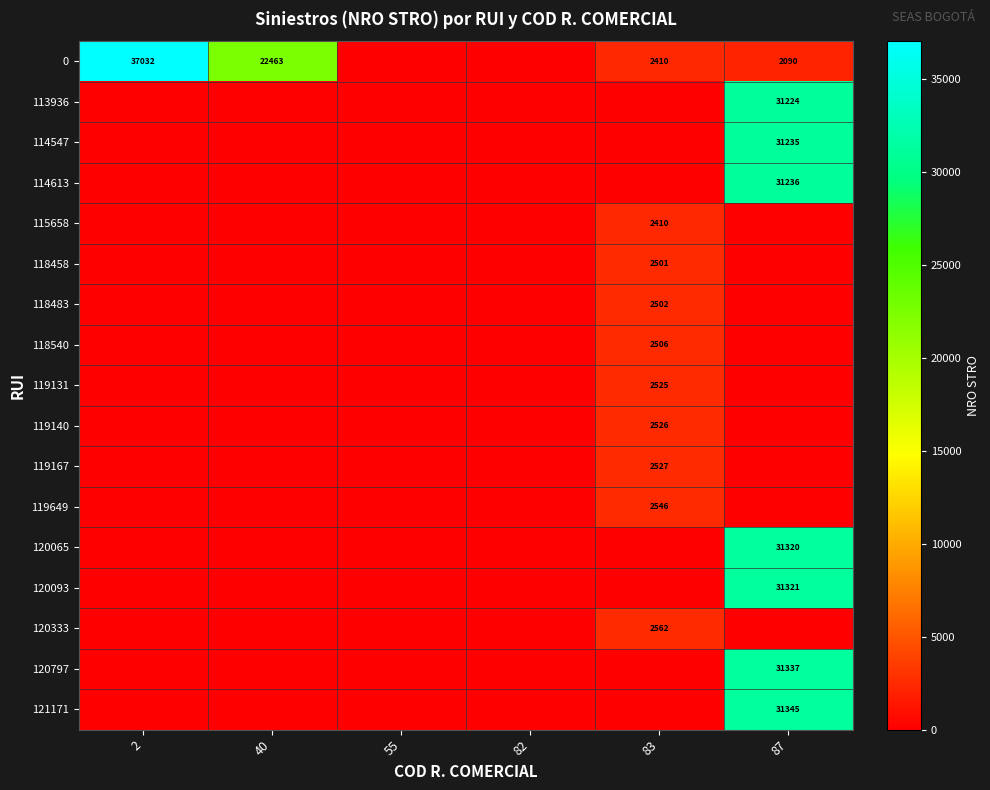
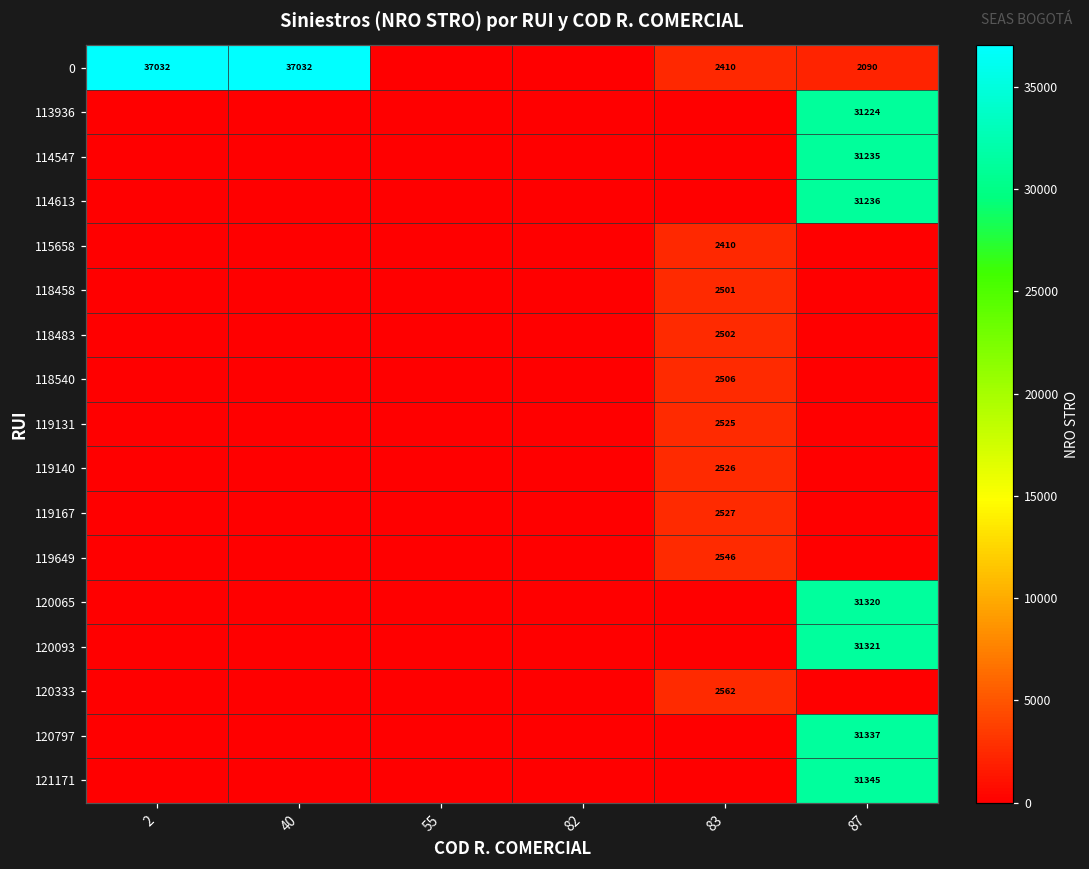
0, 40: 22463 -> 37032
